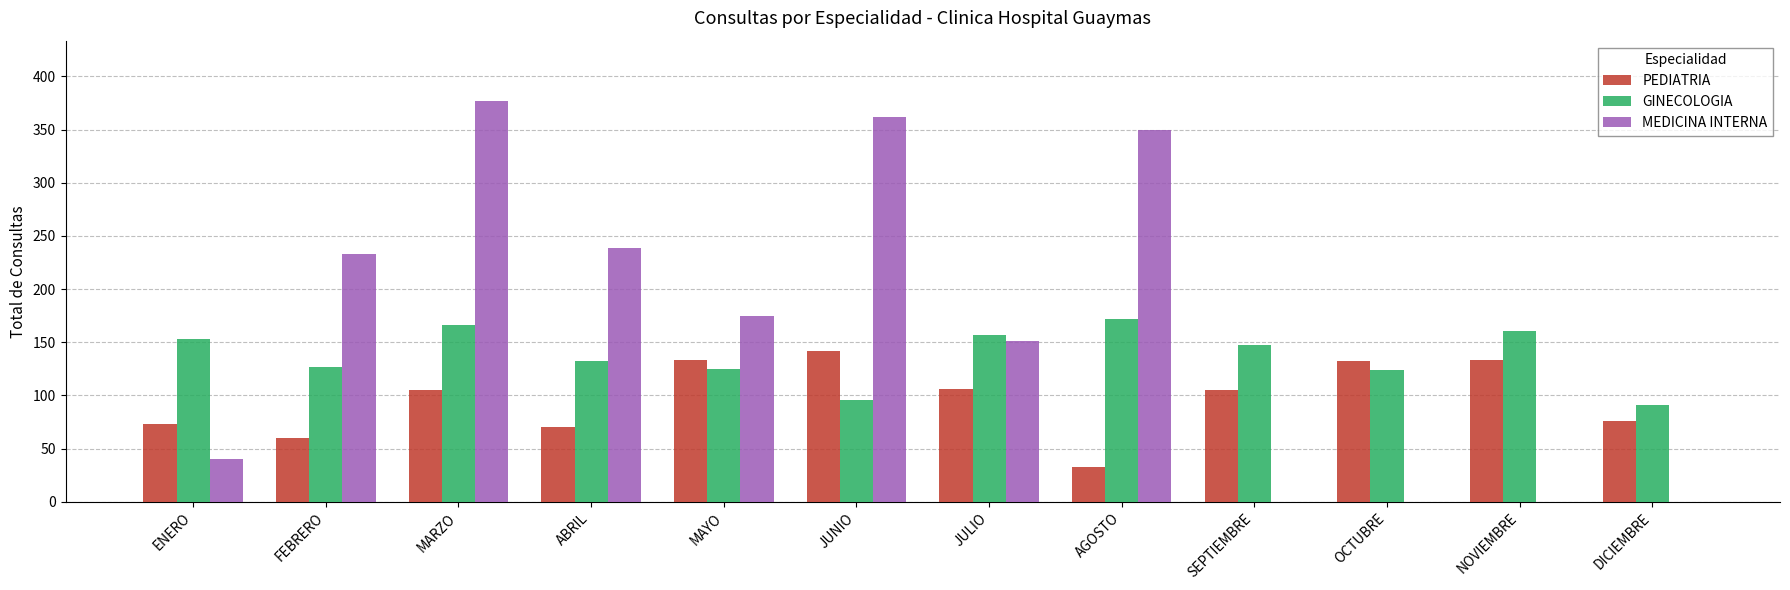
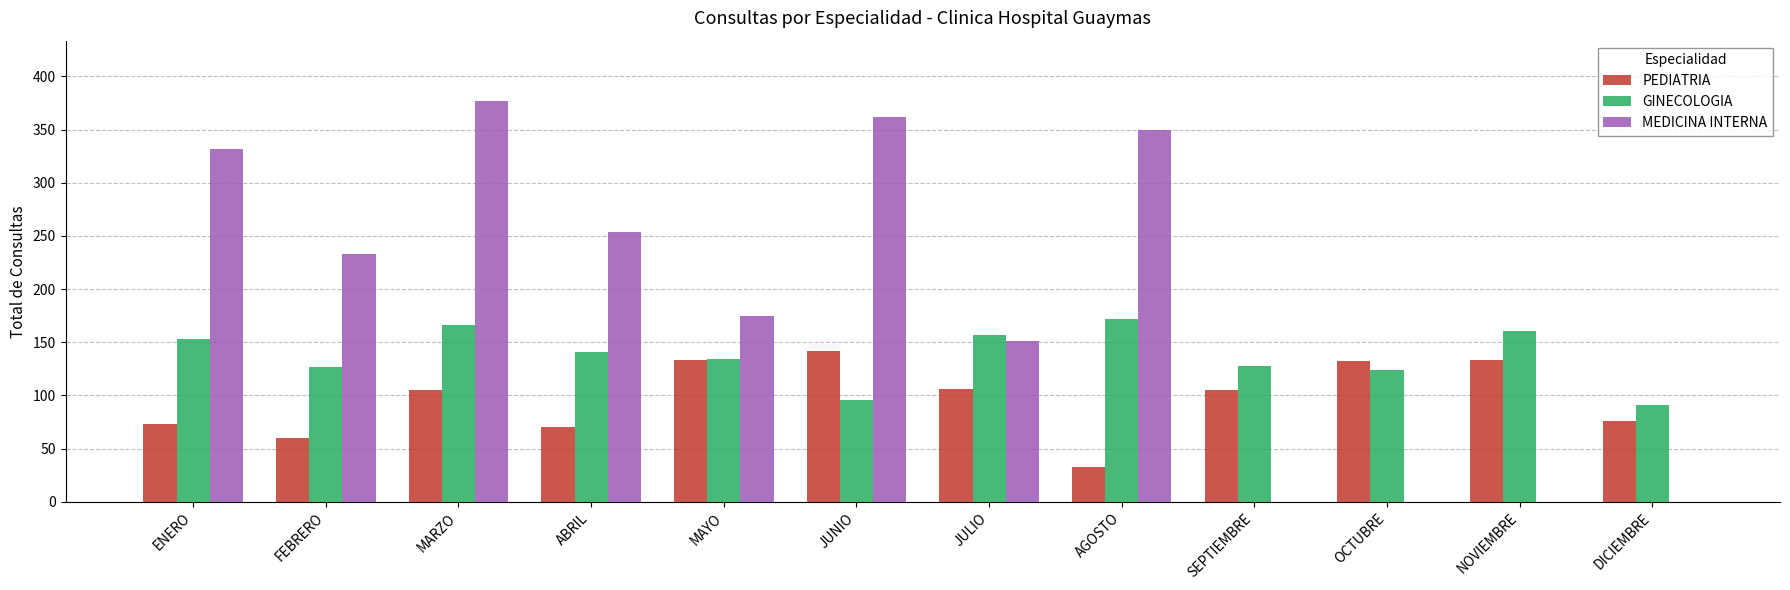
MEDICINA INTERNA, ENERO: 40 -> 332
GINECOLOGIA, ABRIL: 132 -> 141
MEDICINA INTERNA, ABRIL: 239 -> 254
GINECOLOGIA, MAYO: 125 -> 134
GINECOLOGIA, SEPTIEMBRE: 147 -> 128
